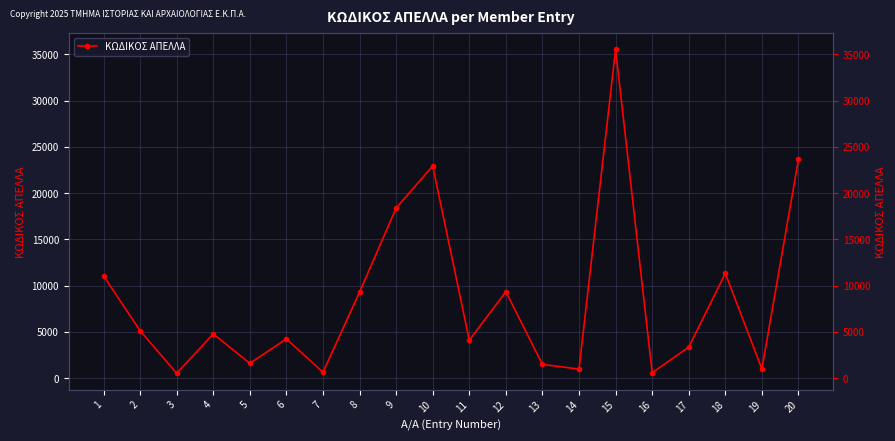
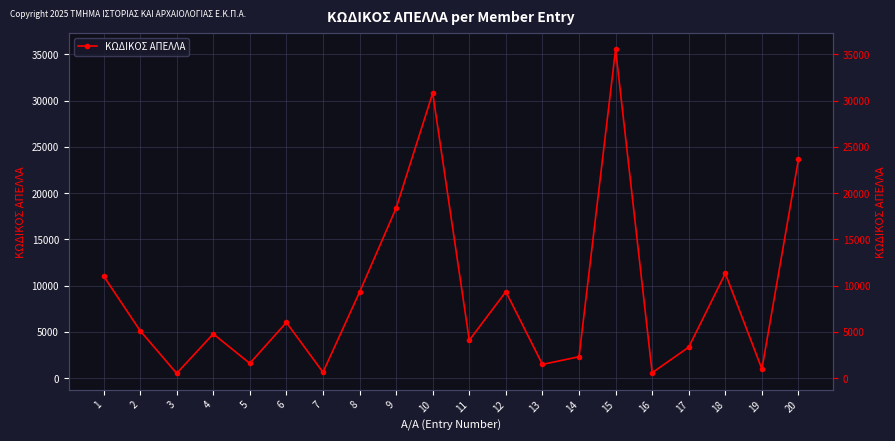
6: 4000 -> 6000
10: 23000 -> 31000
14: 1000 -> 2000
